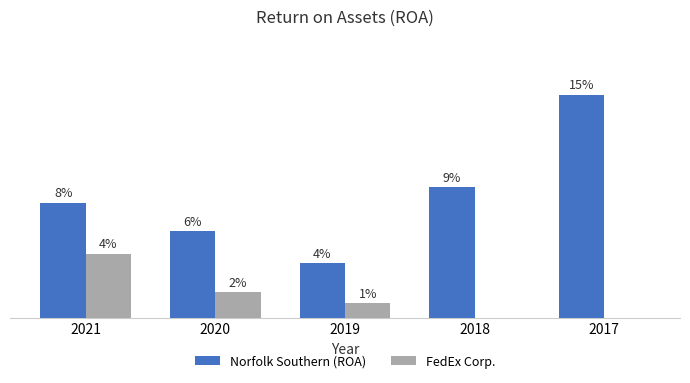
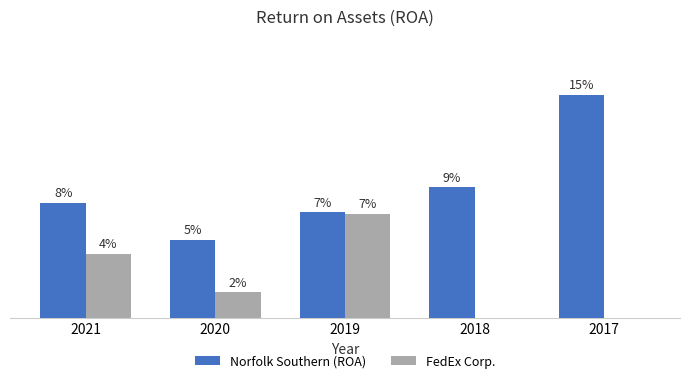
Norfolk Southern (ROA), 2020: 6% -> 5%
Norfolk Southern (ROA), 2019: 4% -> 7%
FedEx Corp., 2019: 1% -> 7%
